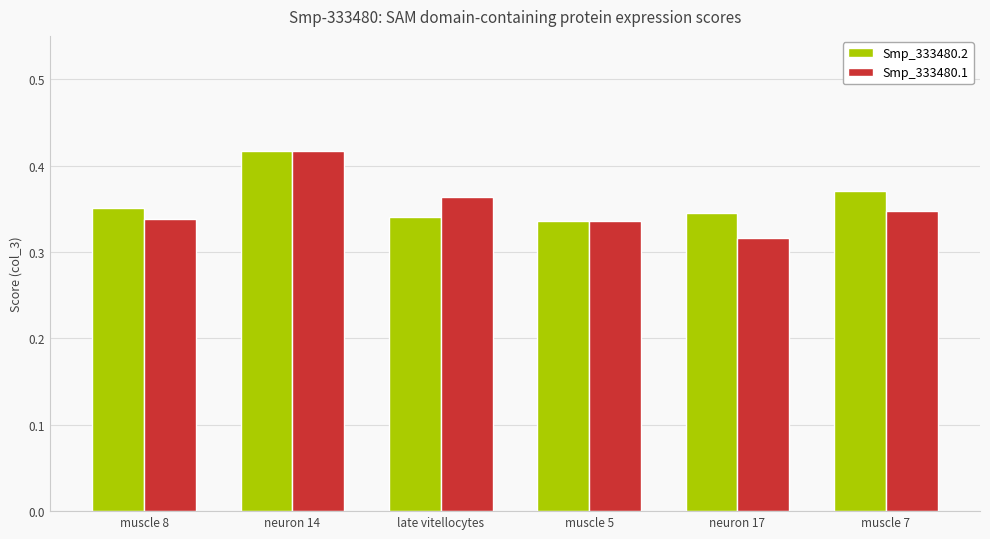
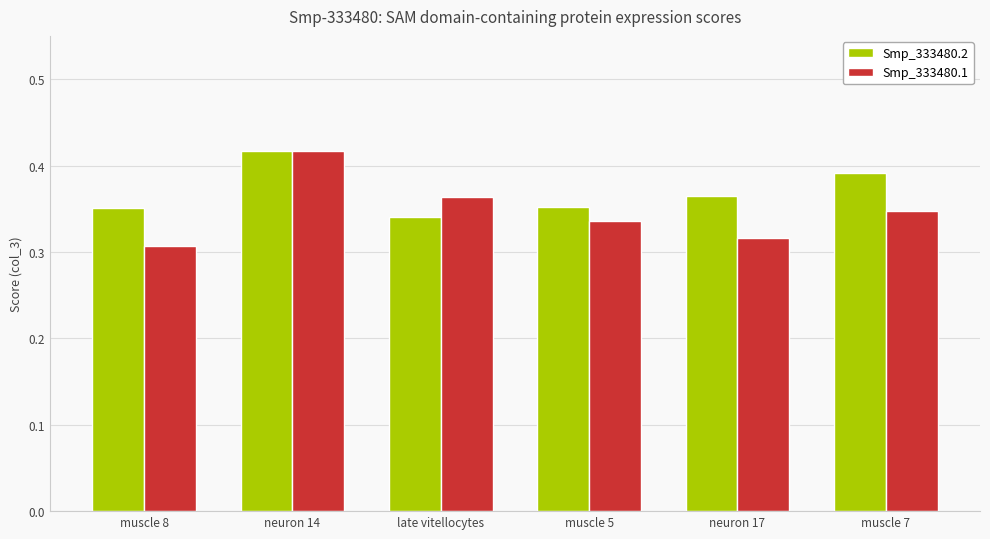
Smp_333480.1, muscle 8: 0.34 -> 0.31
Smp_333480.2, muscle 5: 0.34 -> 0.35
Smp_333480.2, neuron 17: 0.35 -> 0.36
Smp_333480.2, muscle 7: 0.37 -> 0.39
